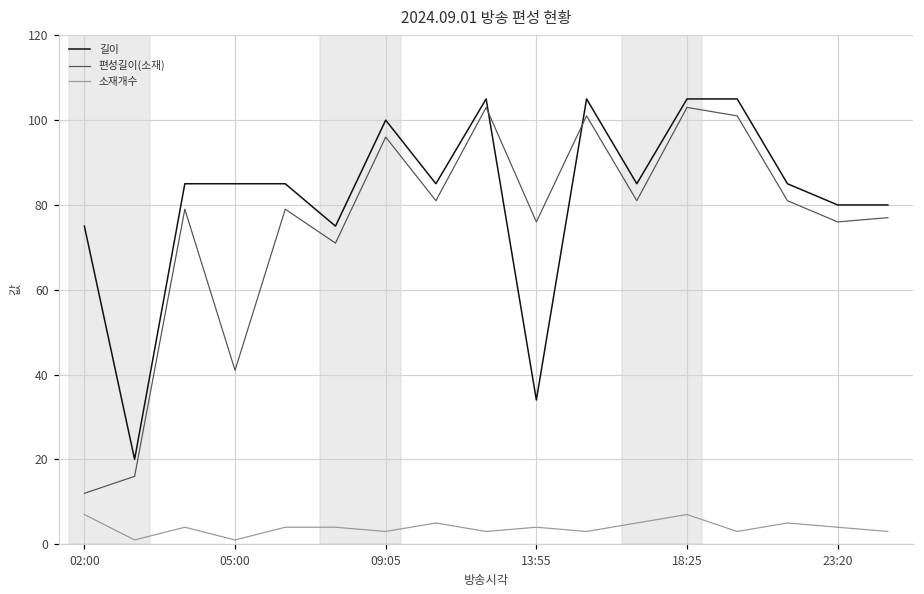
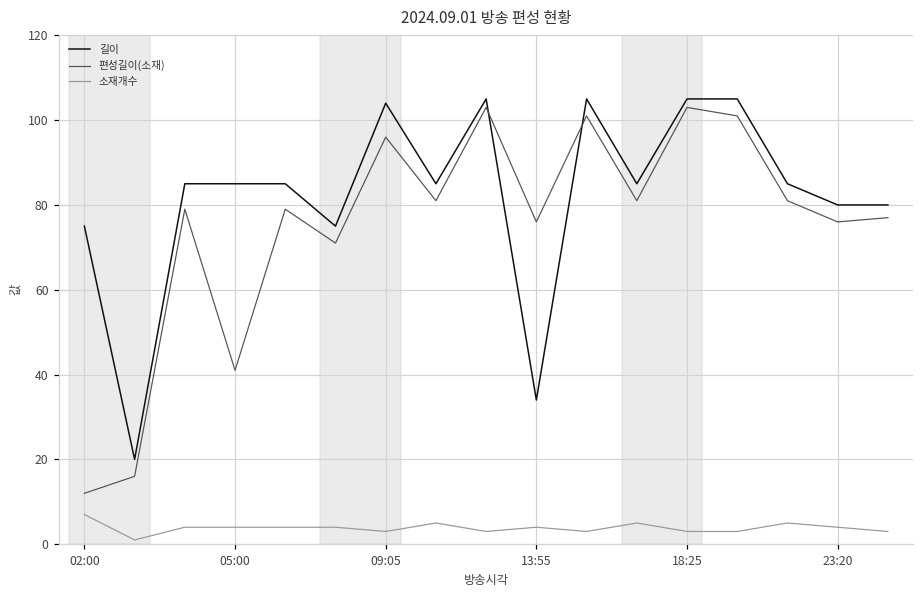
소재개수, 05:00: 1 -> 4
길이, 09:05: 100 -> 104
소재개수, 18:25: 7 -> 3
